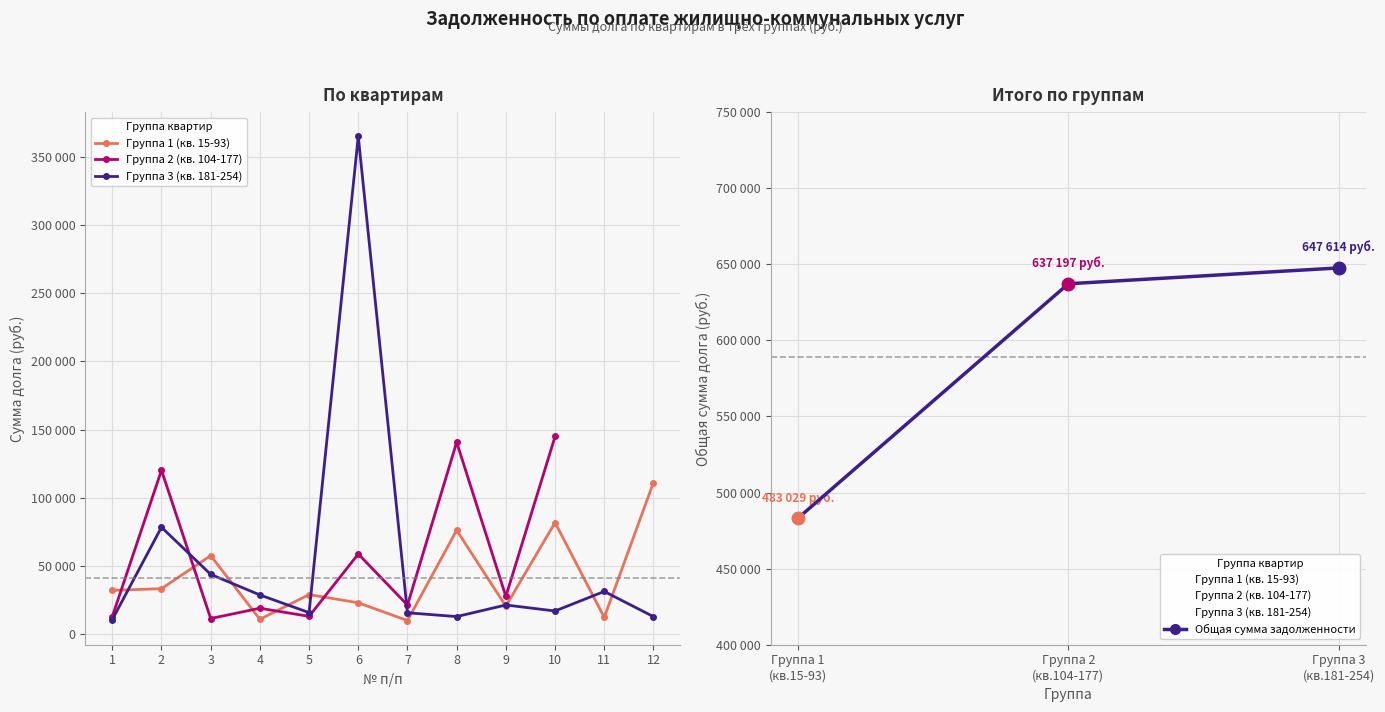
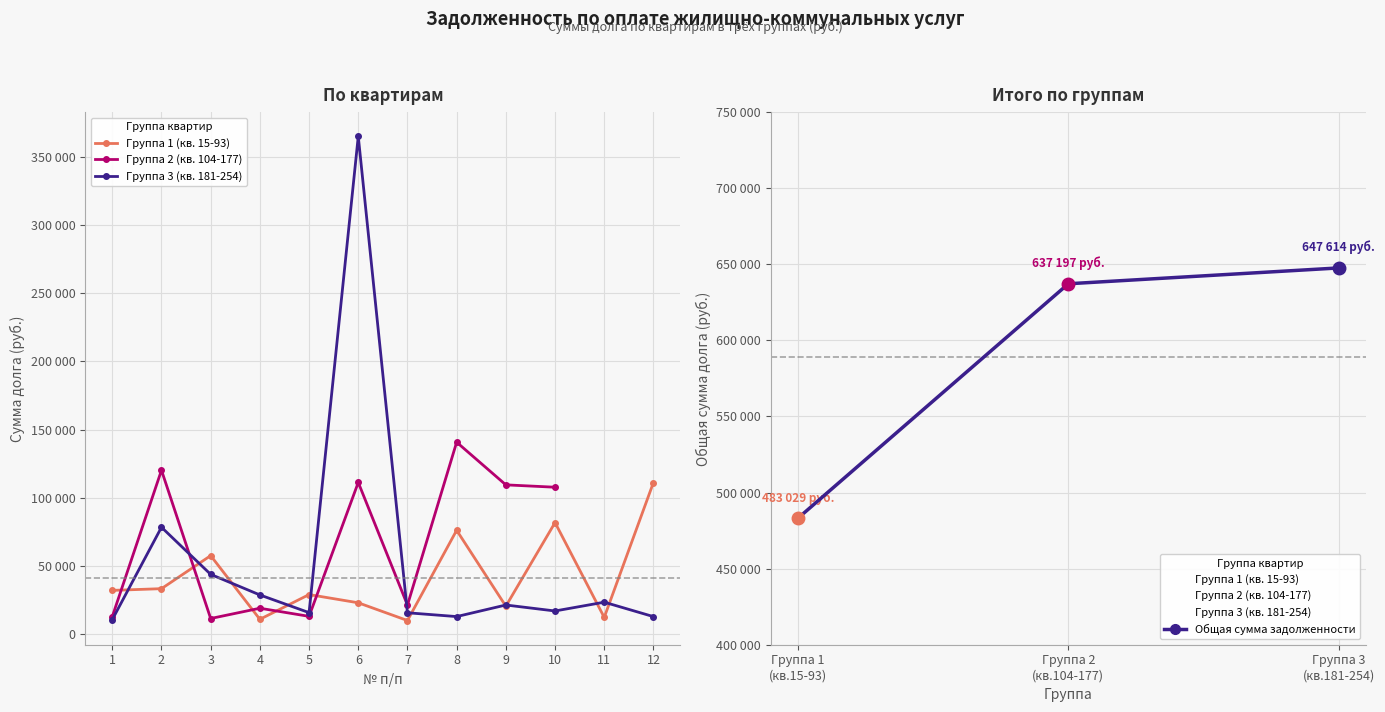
По квартирам, Группа 2 (кв. 104-177), 6: 59000 -> 111000
По квартирам, Группа 2 (кв. 104-177), 9: 28000 -> 110000
По квартирам, Группа 2 (кв. 104-177), 10: 145000 -> 108000
По квартирам, Группа 3 (кв. 181-254), 11: 31000 -> 24000
